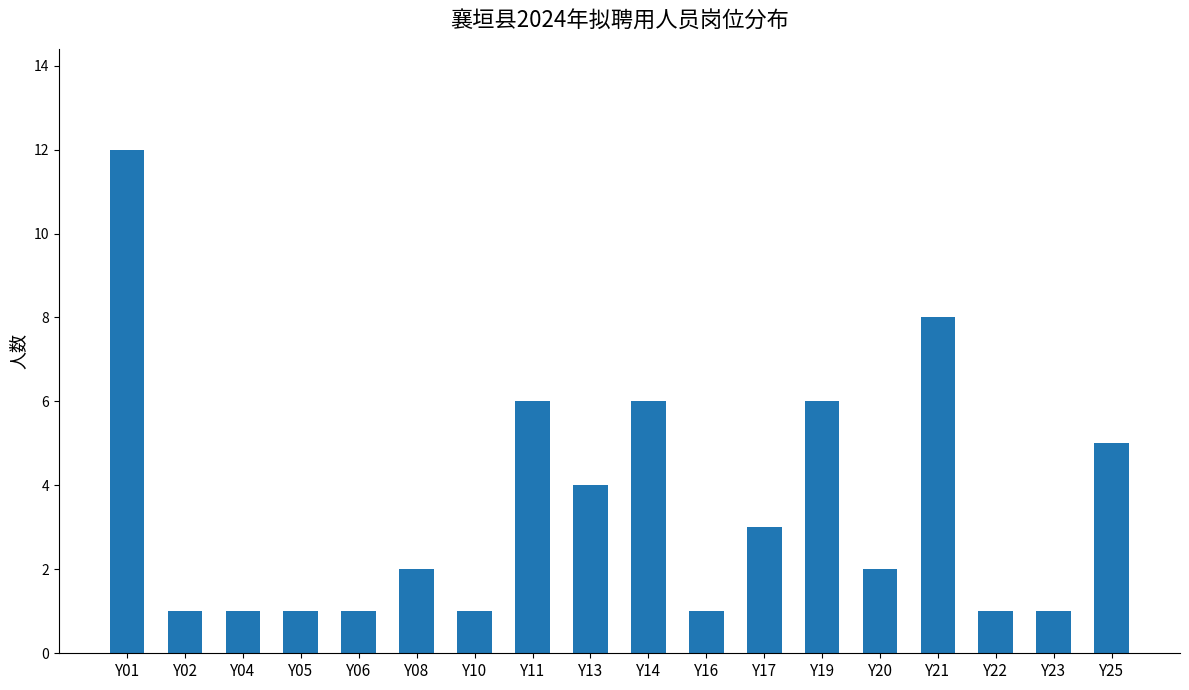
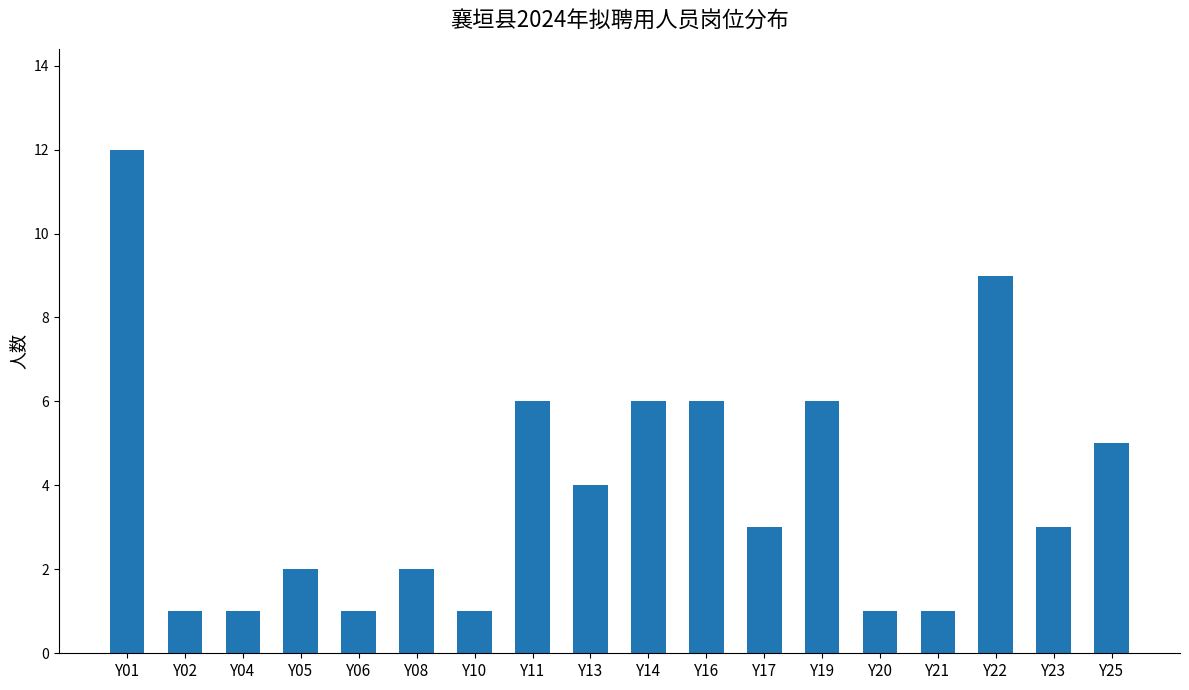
Y05: 1 -> 2
Y16: 1 -> 6
Y20: 2 -> 1
Y21: 8 -> 1
Y22: 1 -> 9
Y23: 1 -> 3
